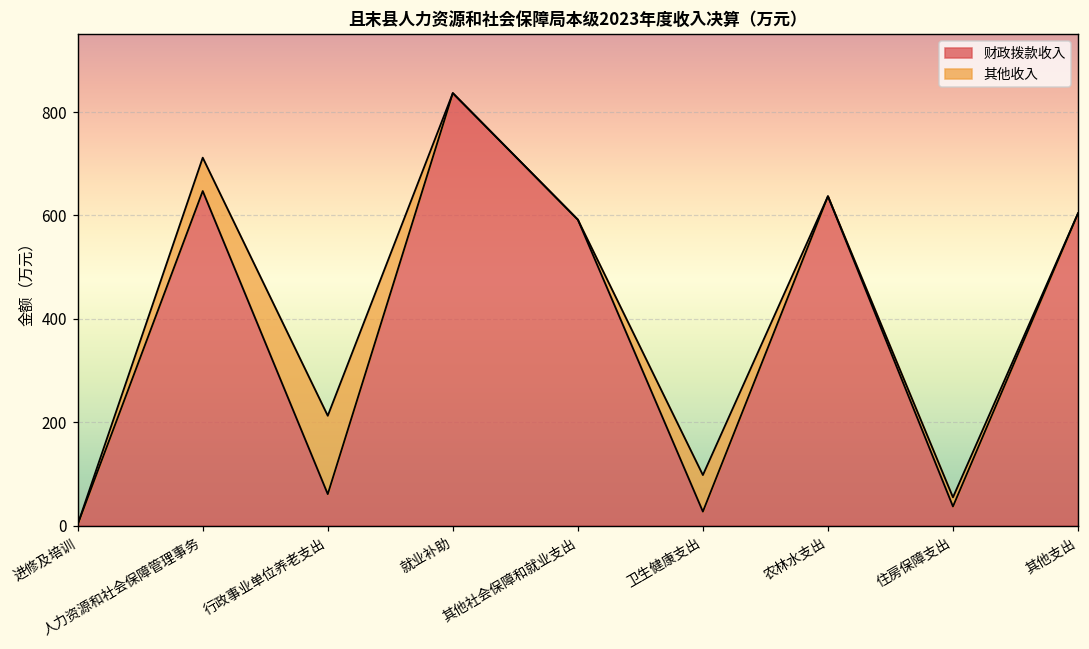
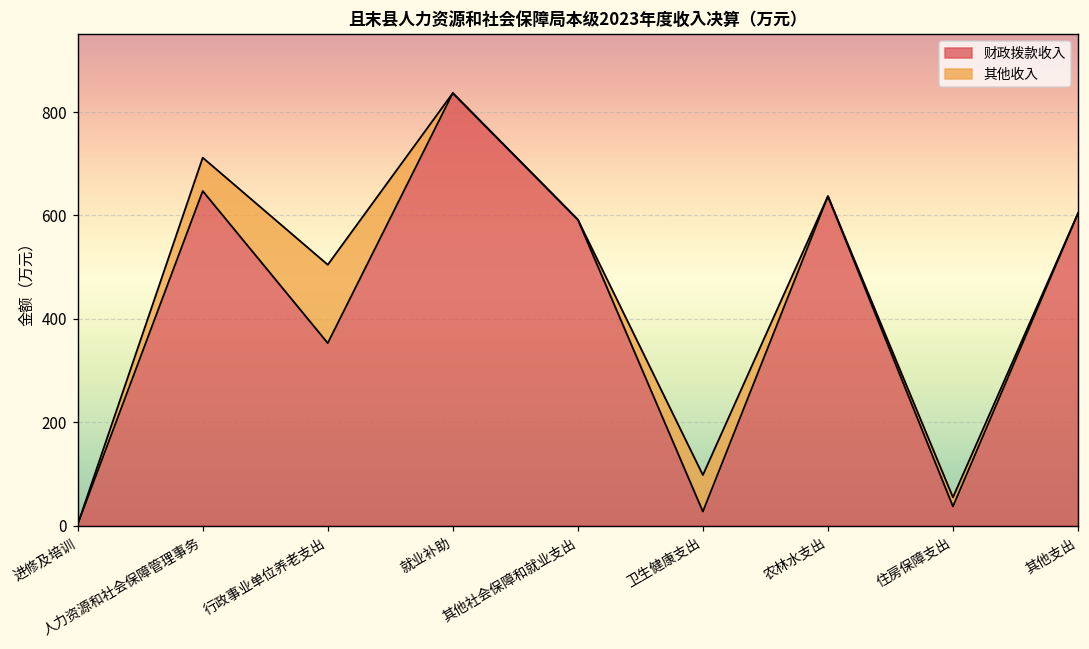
财政拨款收入, 行政事业单位养老支出: 60 -> 350
